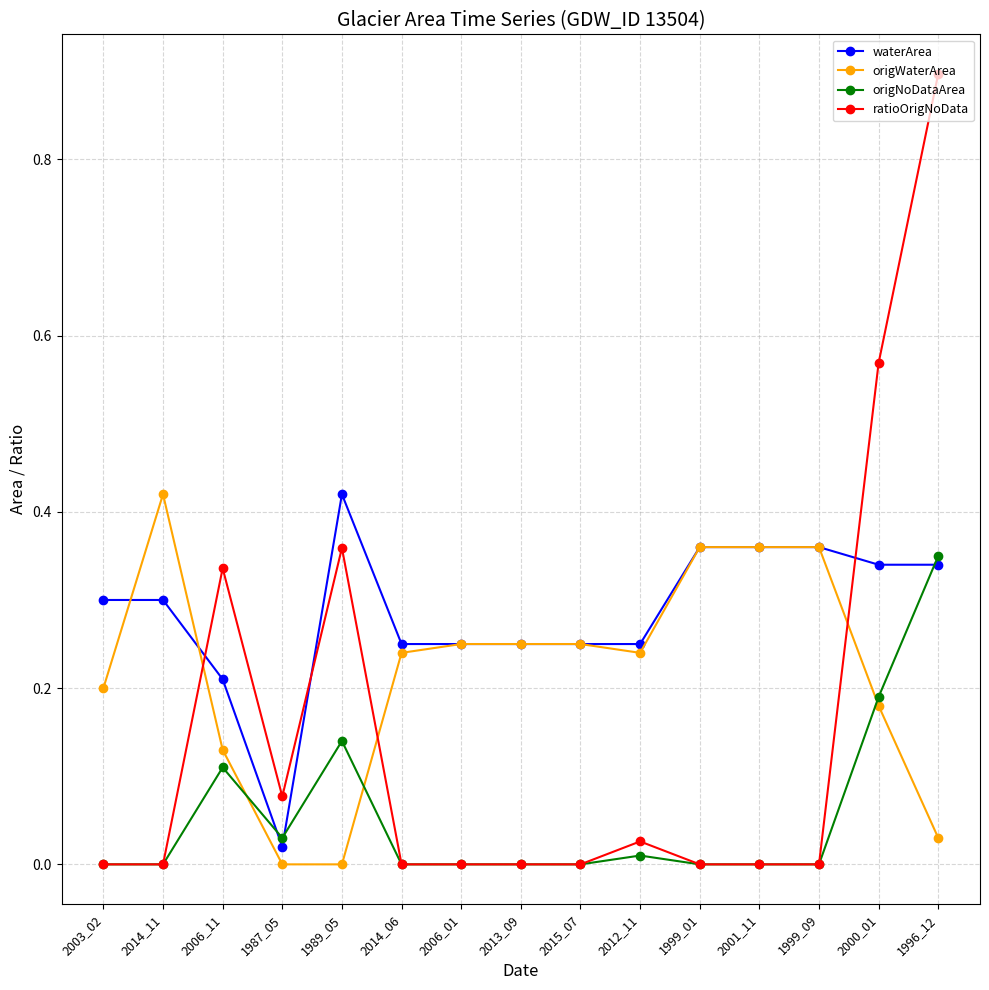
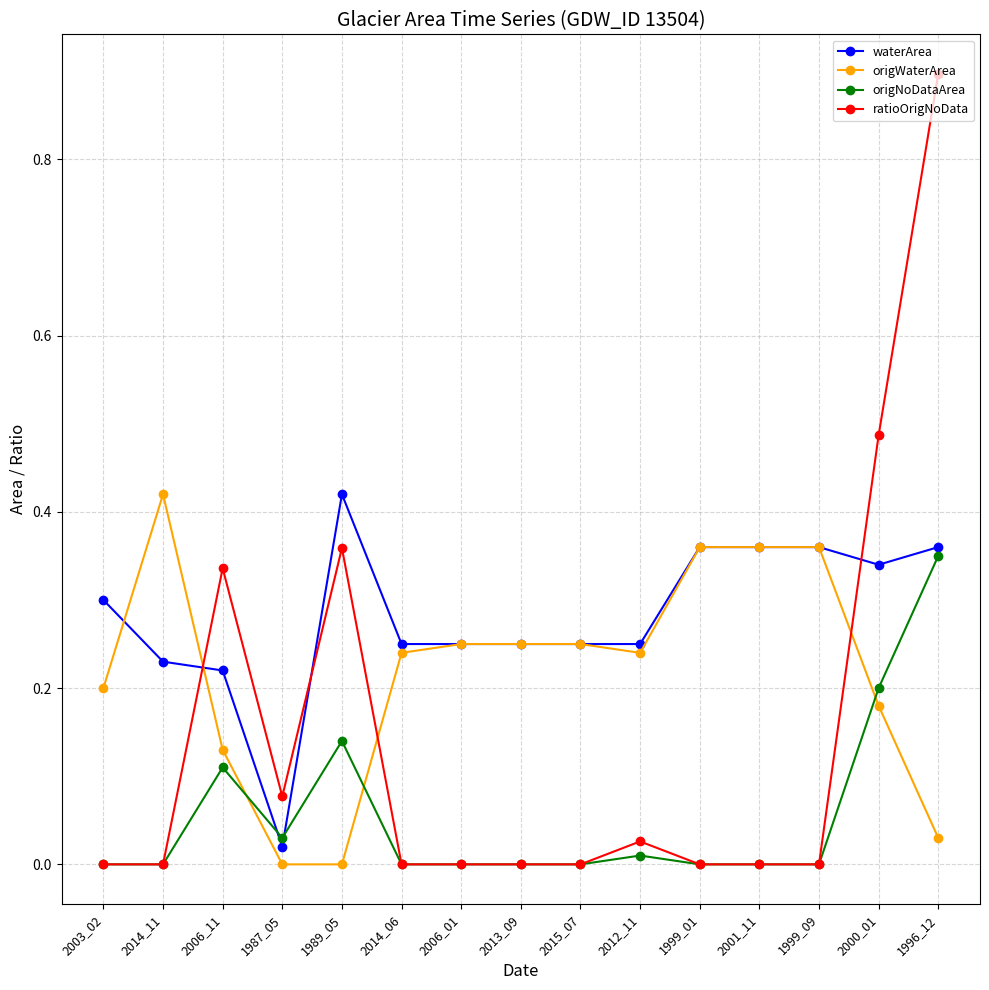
waterArea, 2014_11: 0.30 -> 0.23
waterArea, 2006_11: 0.21 -> 0.22
origNoDataArea, 2000_01: 0.19 -> 0.20
ratioOrigNoData, 2000_01: 0.57 -> 0.49
waterArea, 1996_12: 0.34 -> 0.36
